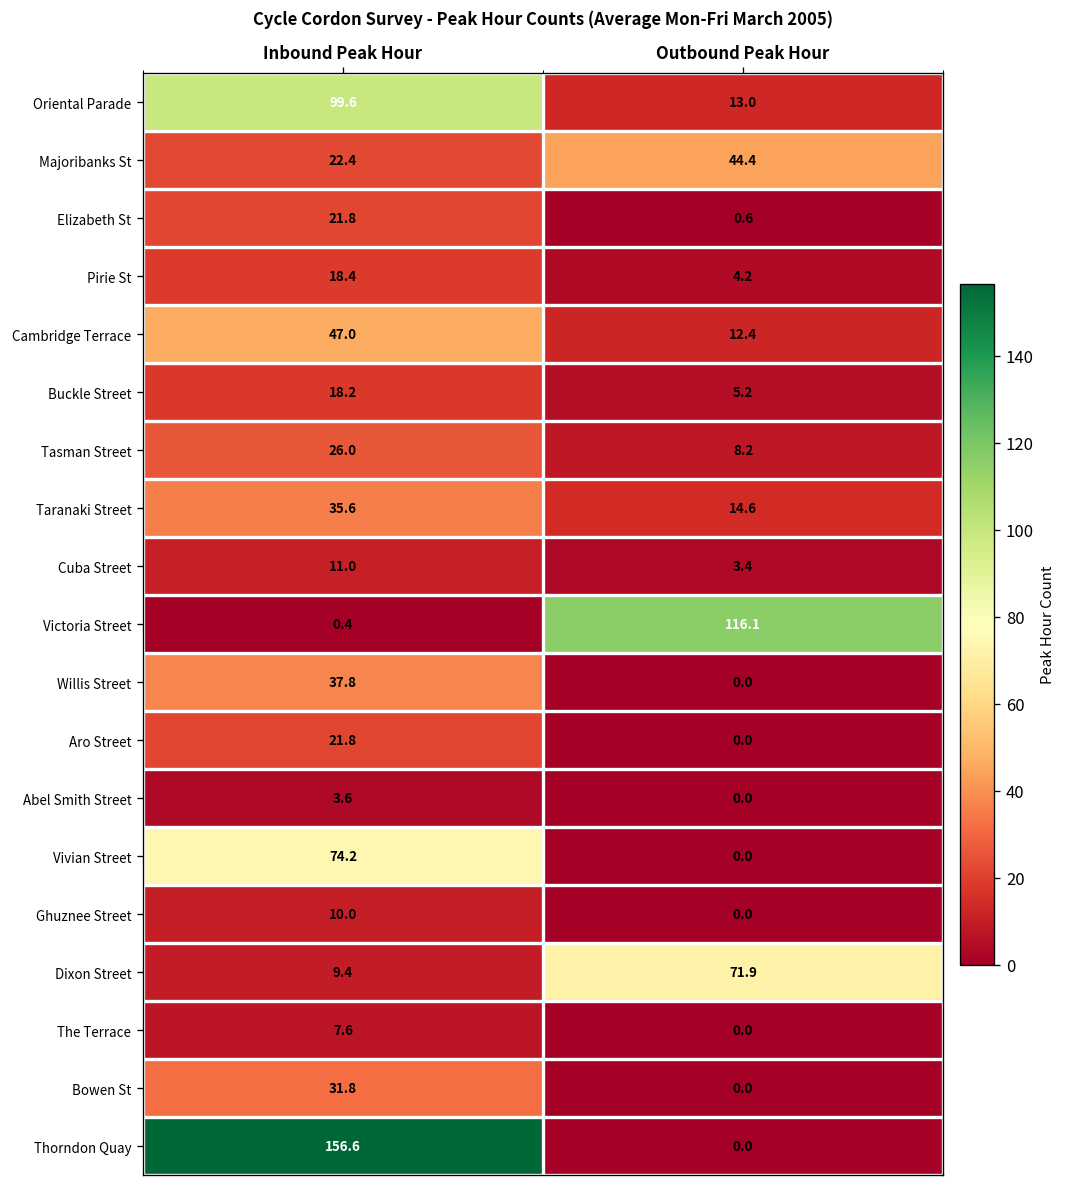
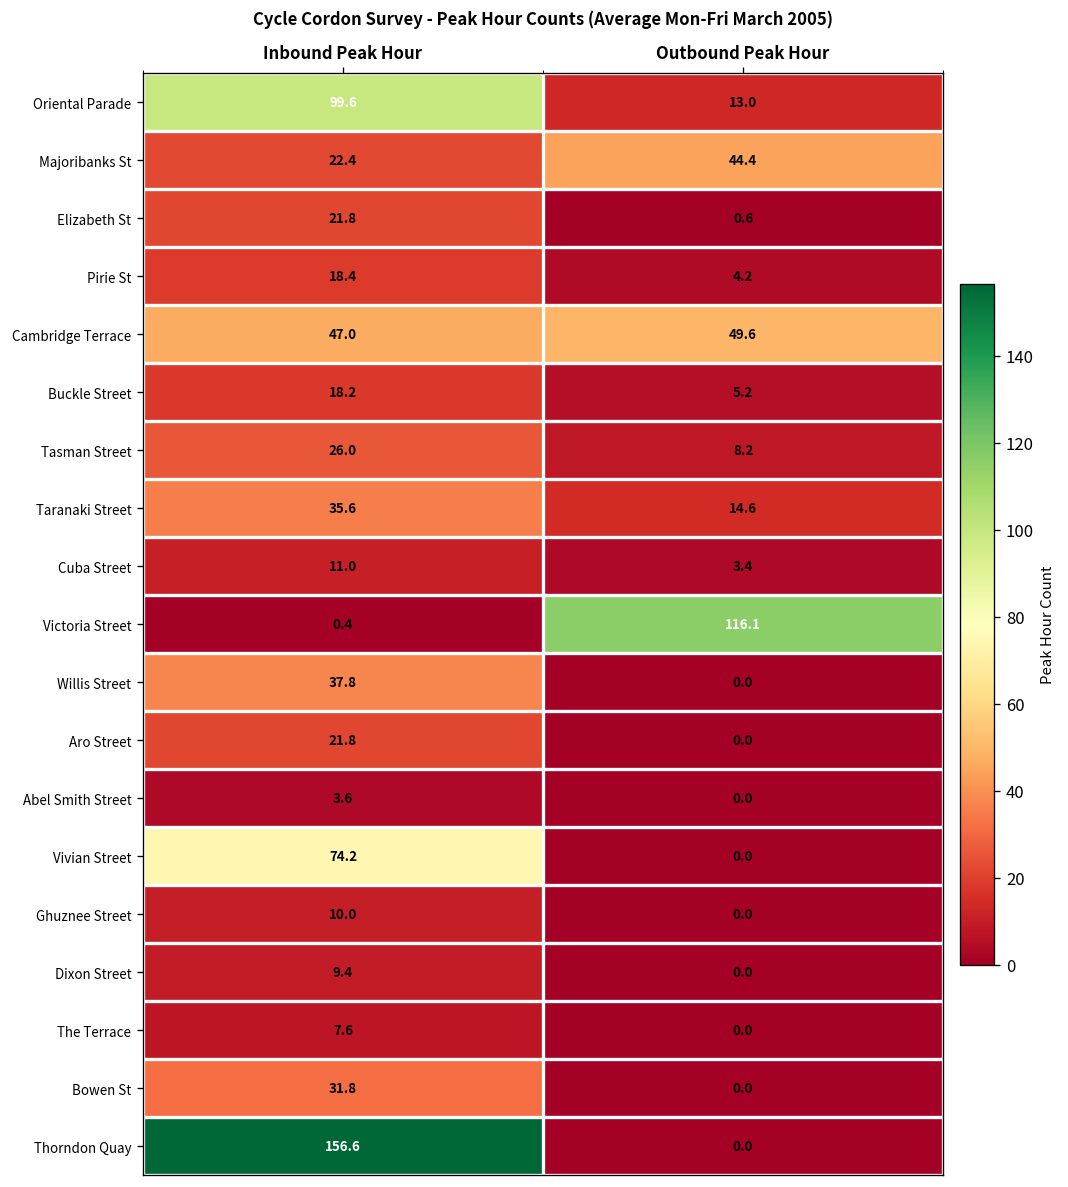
Cambridge Terrace, Outbound Peak Hour: 12.4 -> 49.6
Dixon Street, Outbound Peak Hour: 71.9 -> 0.0
